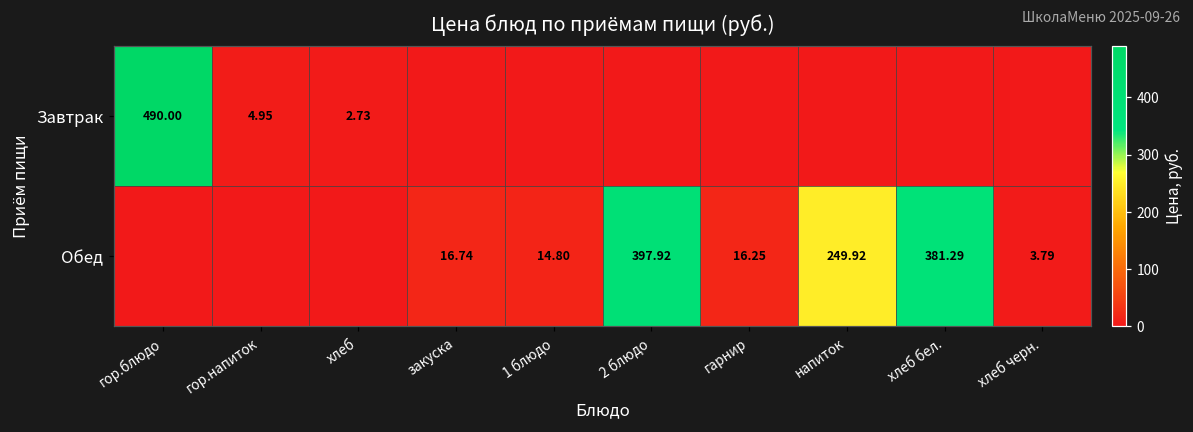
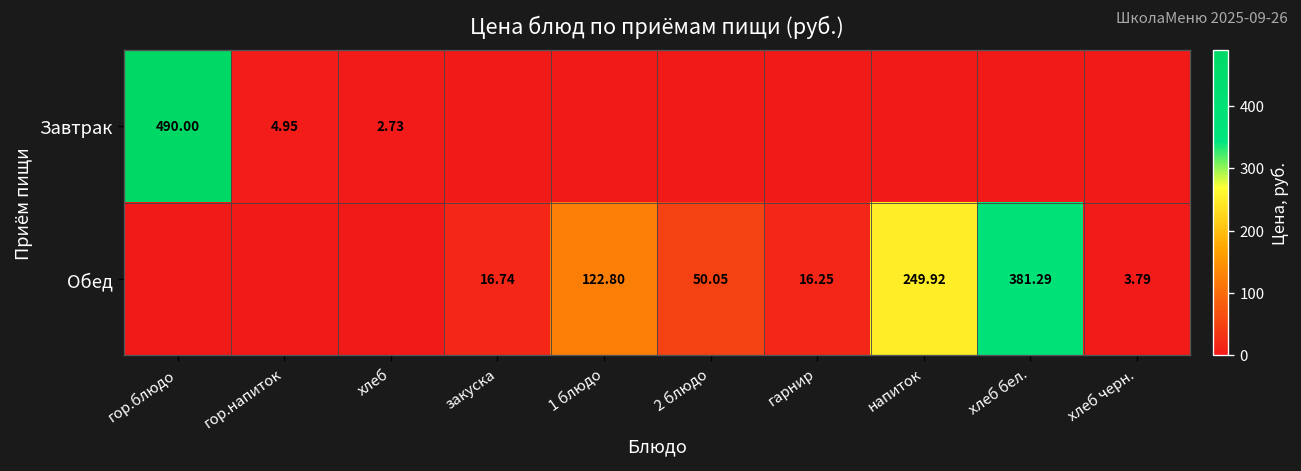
Обед, 1 блюдо: 14.80 -> 122.80
Обед, 2 блюдо: 397.92 -> 50.05
